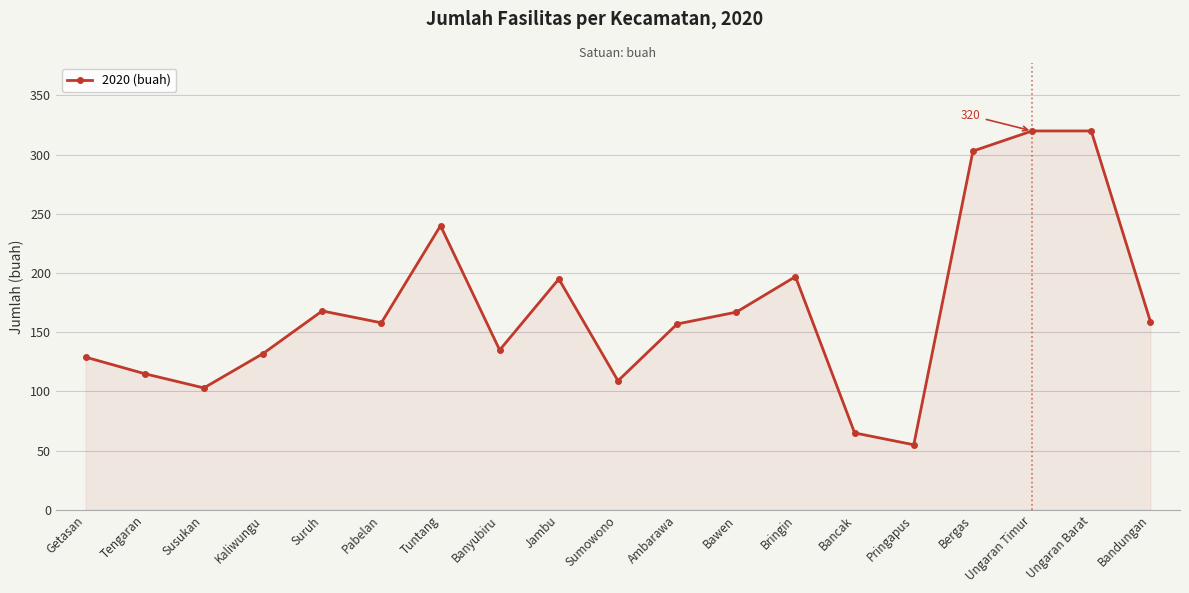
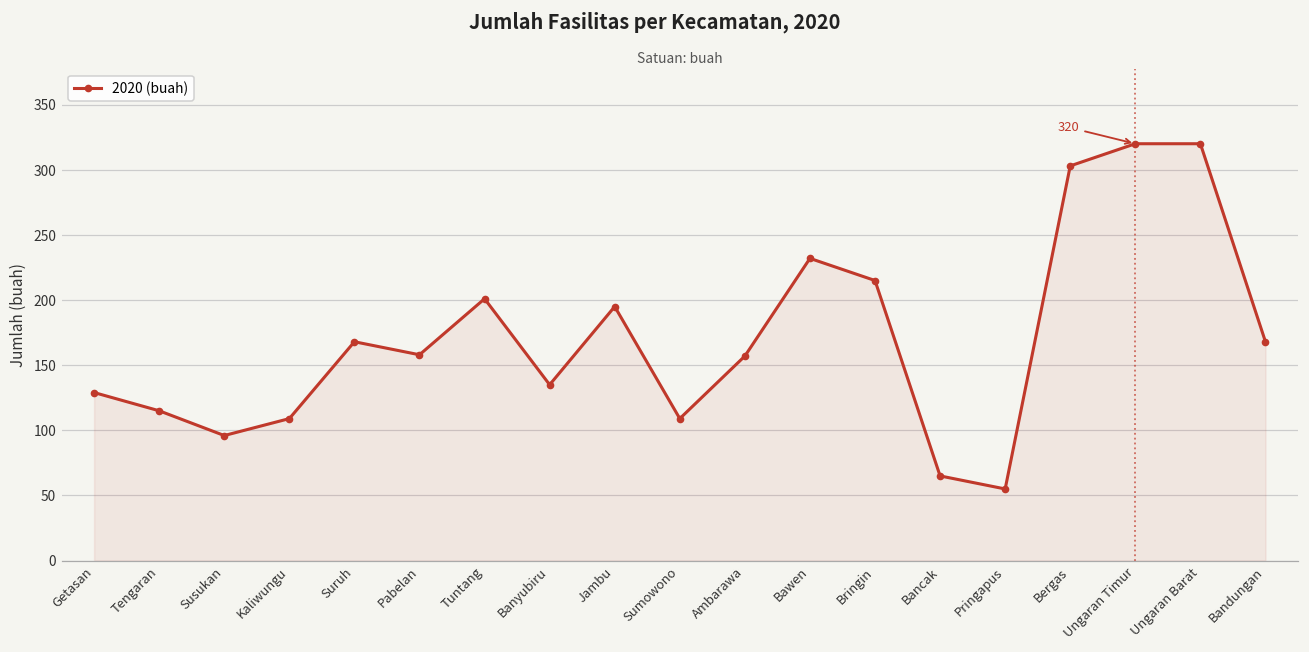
Susukan: 103 -> 96
Kaliwungu: 132 -> 109
Tuntang: 240 -> 201
Bawen: 167 -> 232
Bringin: 197 -> 215
Bandungan: 159 -> 168
